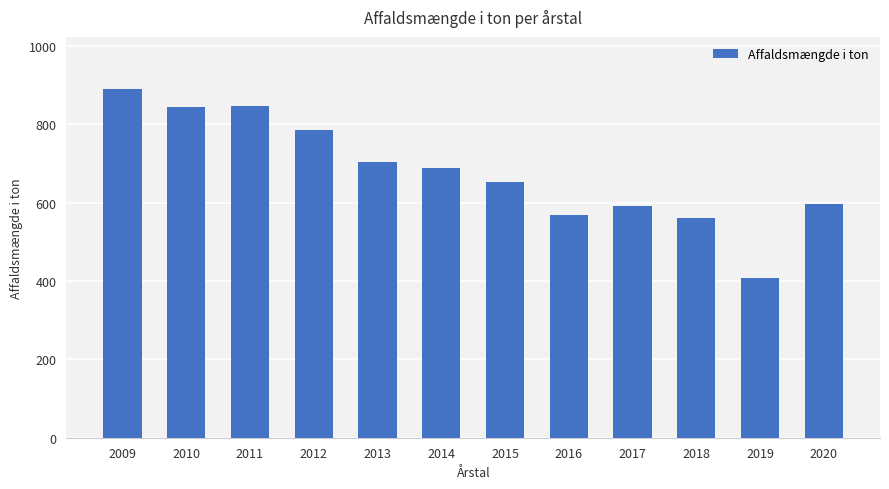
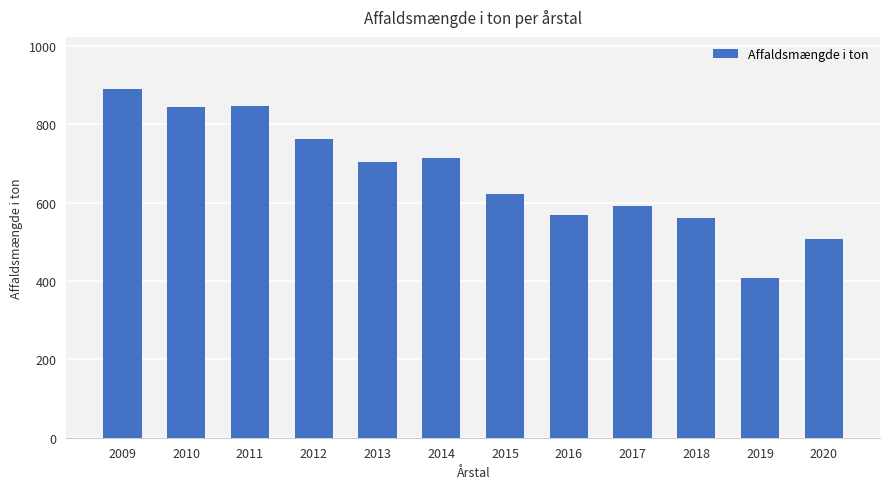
2012: 790 -> 760
2014: 690 -> 720
2015: 650 -> 620
2020: 600 -> 510
